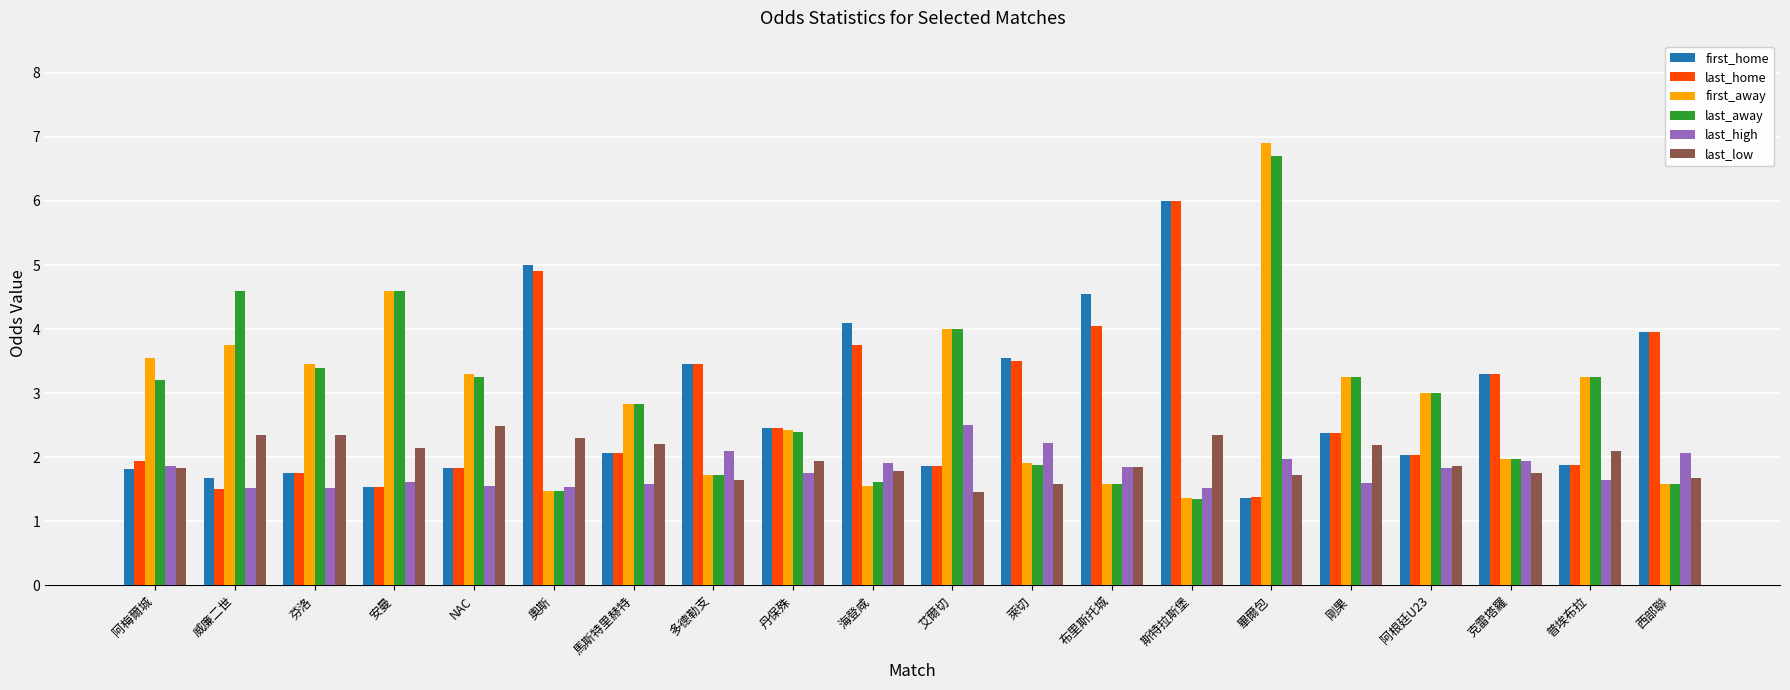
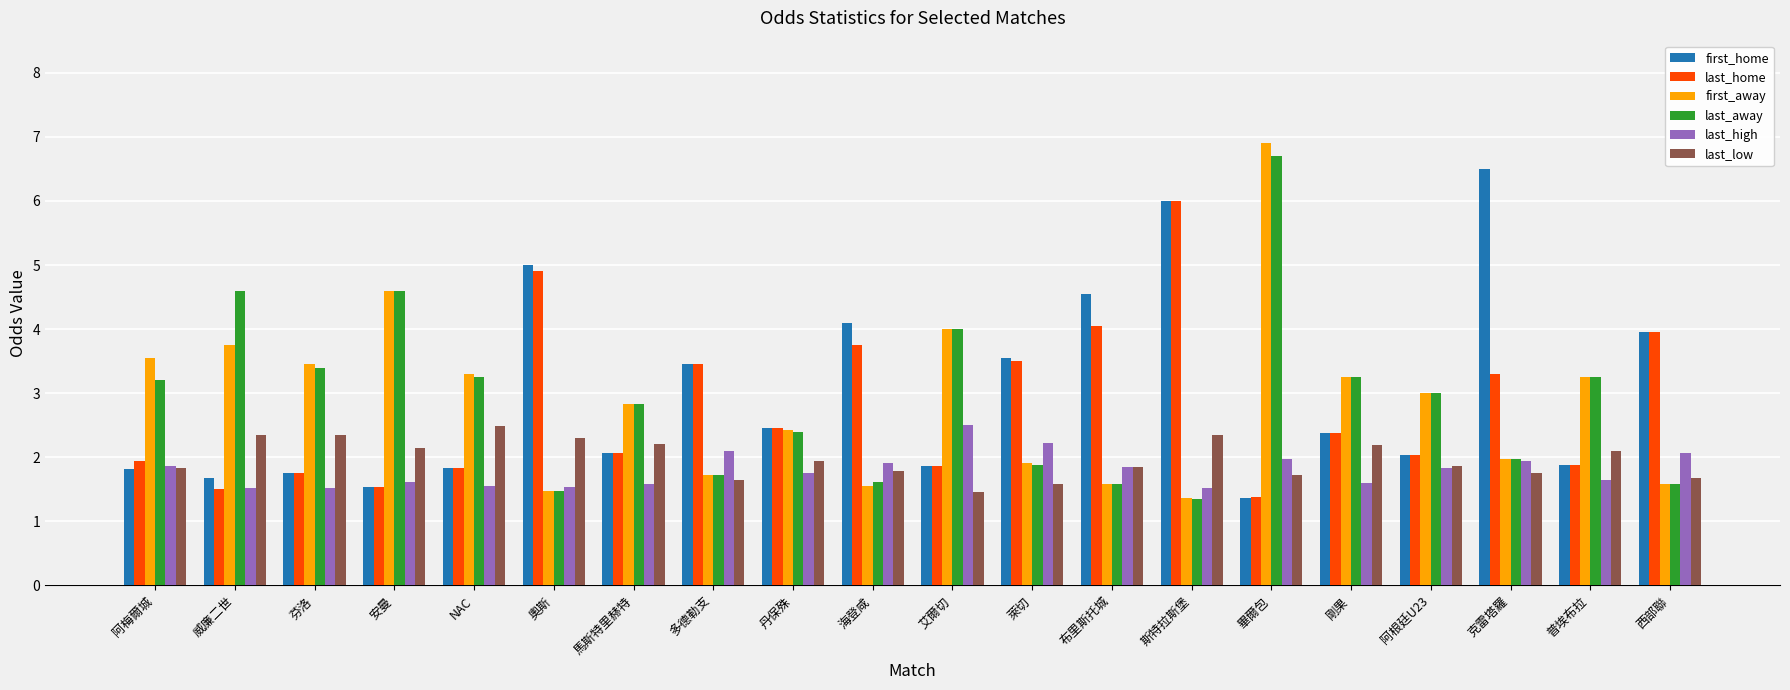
first_home, 克雷塔羅: 3.3 -> 6.5
